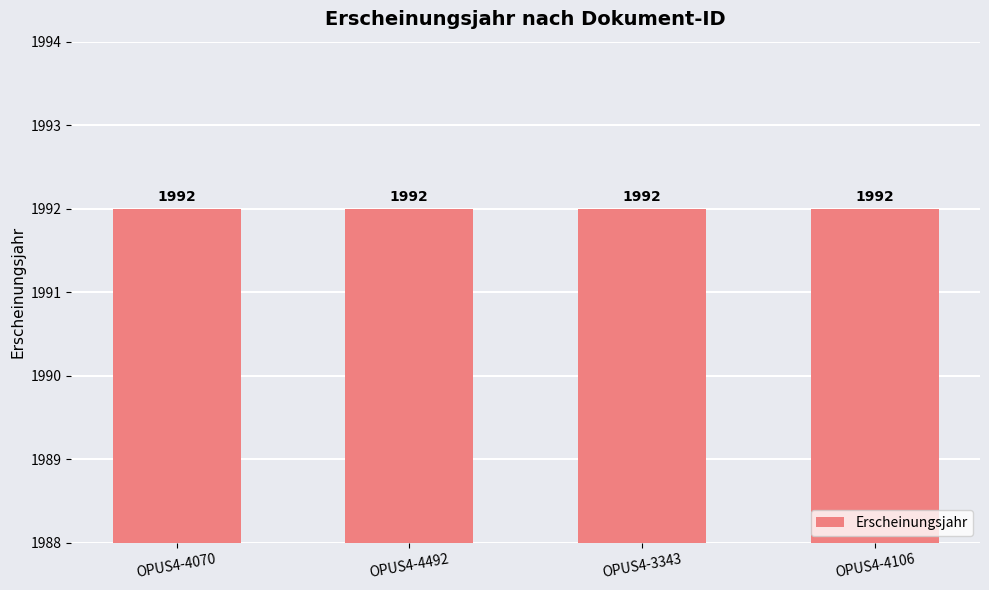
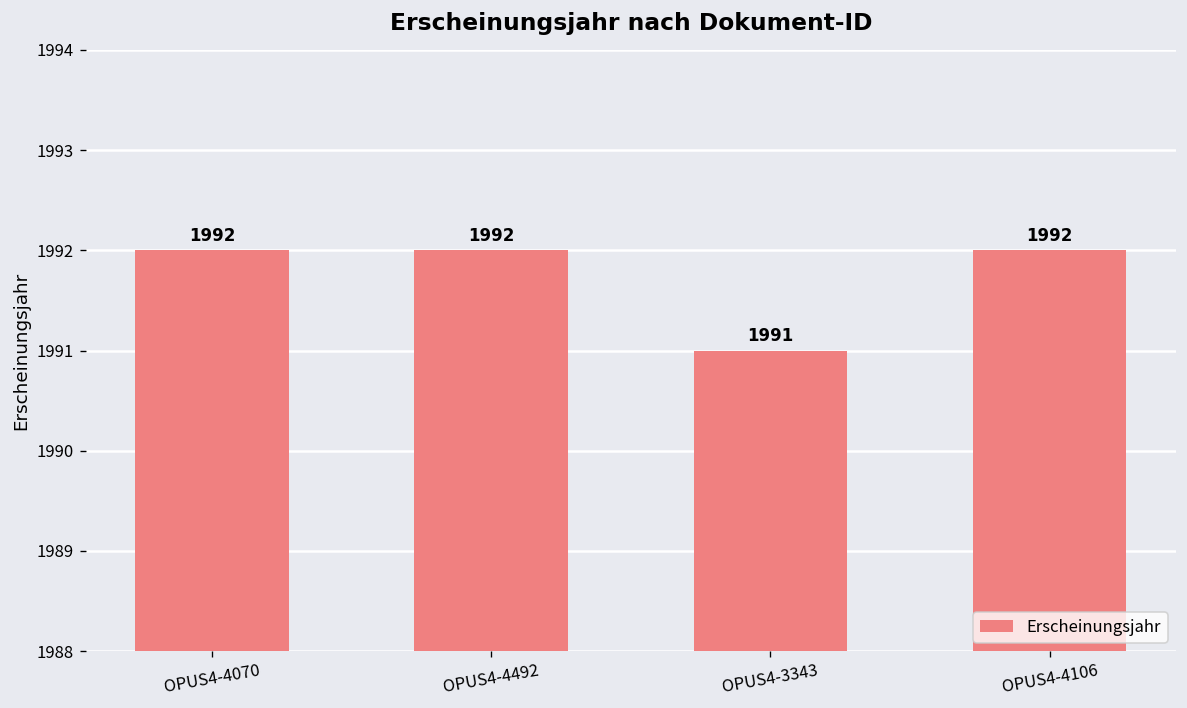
OPUS4-3343: 1992 -> 1991
